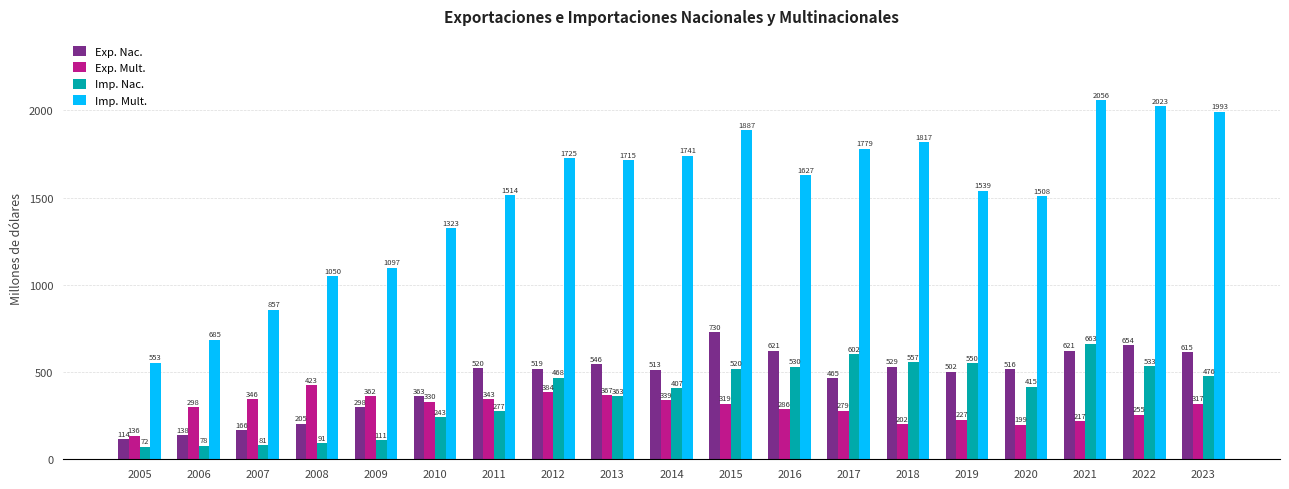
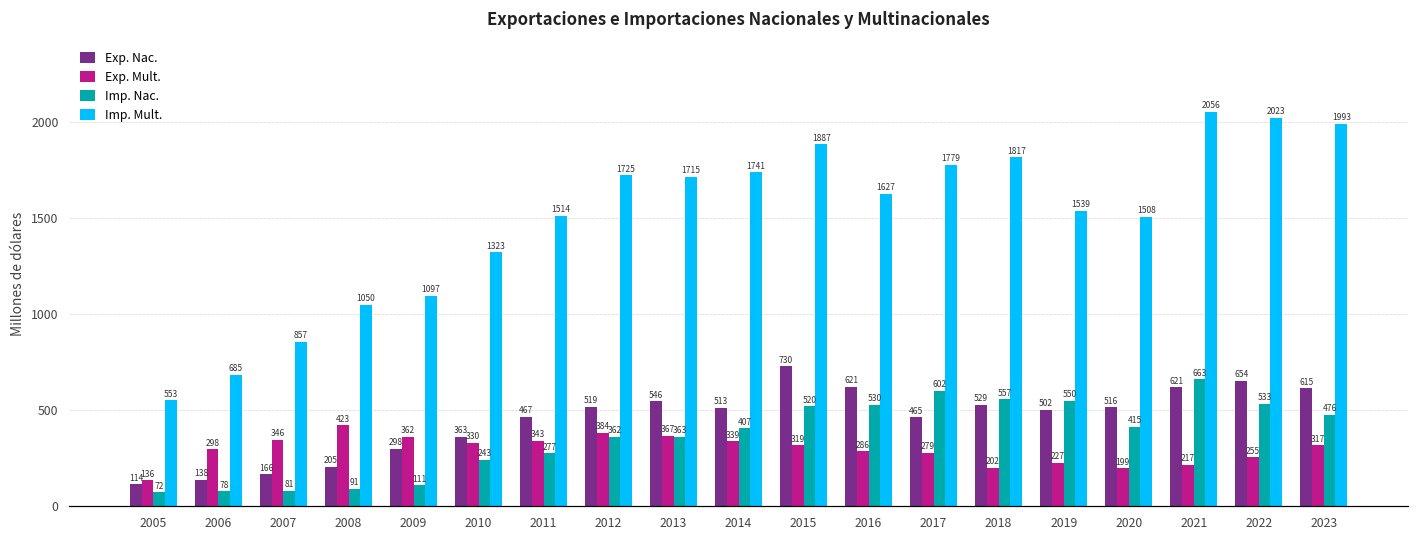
Exp. Nac., 2011: 520 -> 467
Imp. Nac., 2012: 468 -> 362
